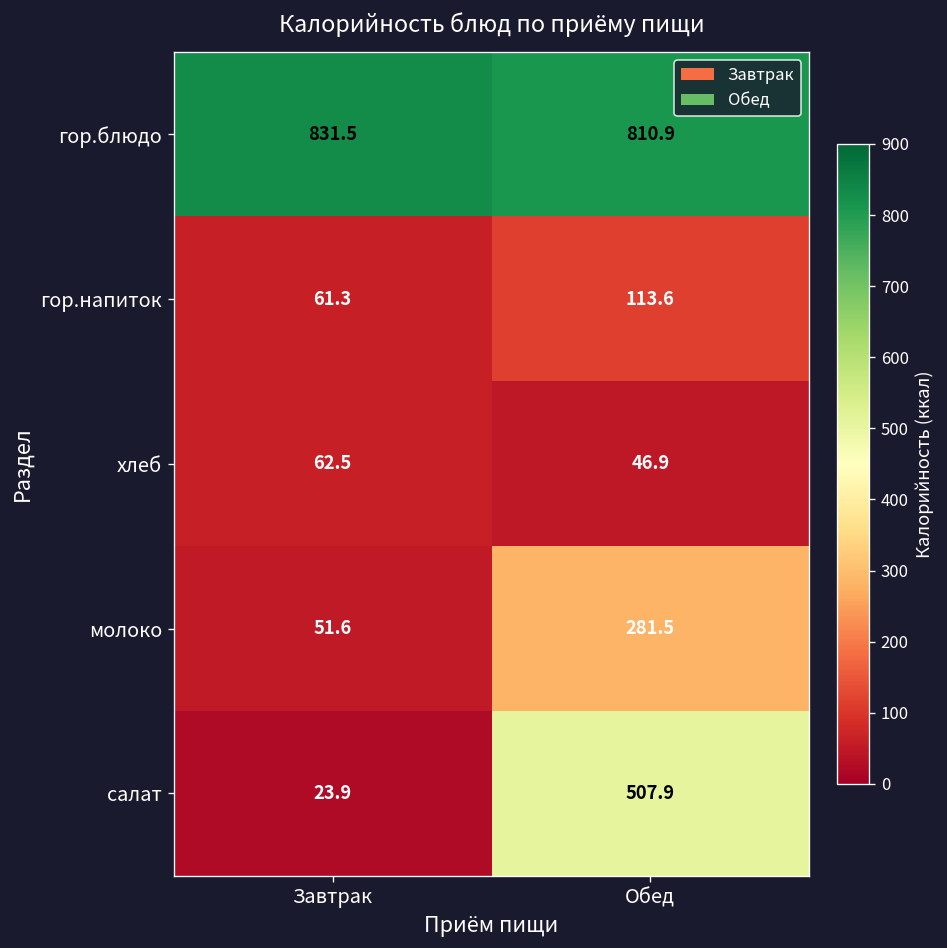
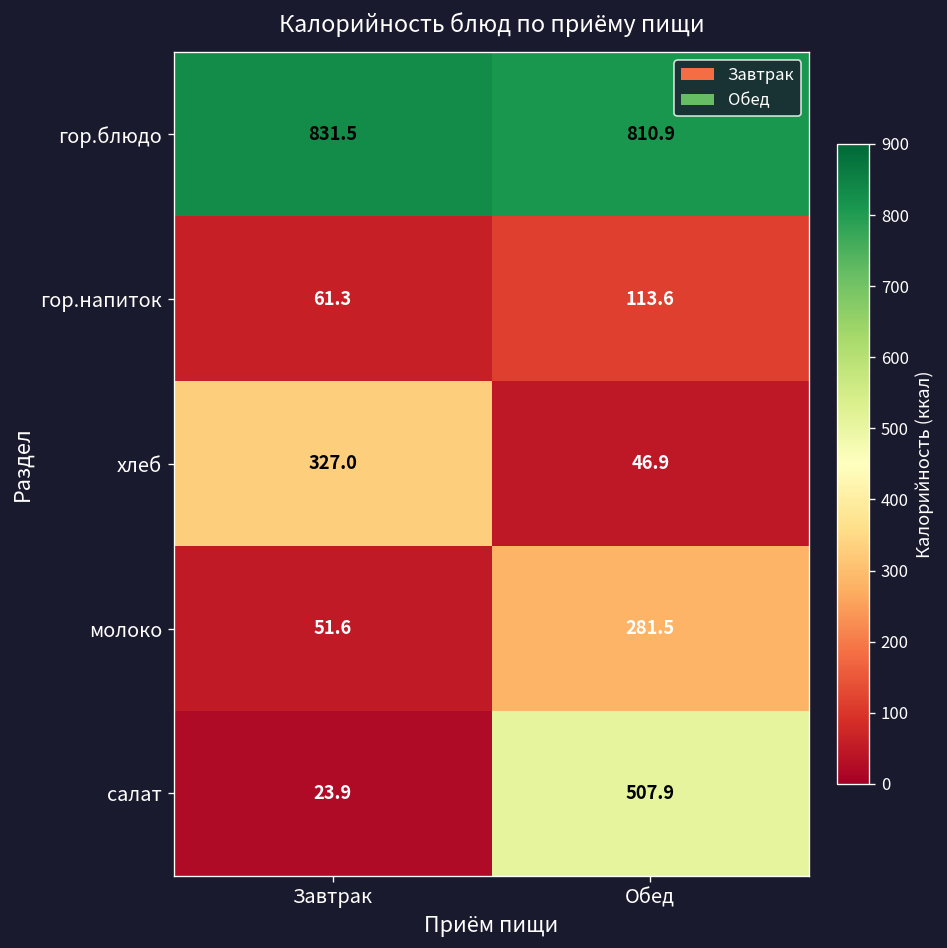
хлеб, Завтрак: 62.5 -> 327.0
